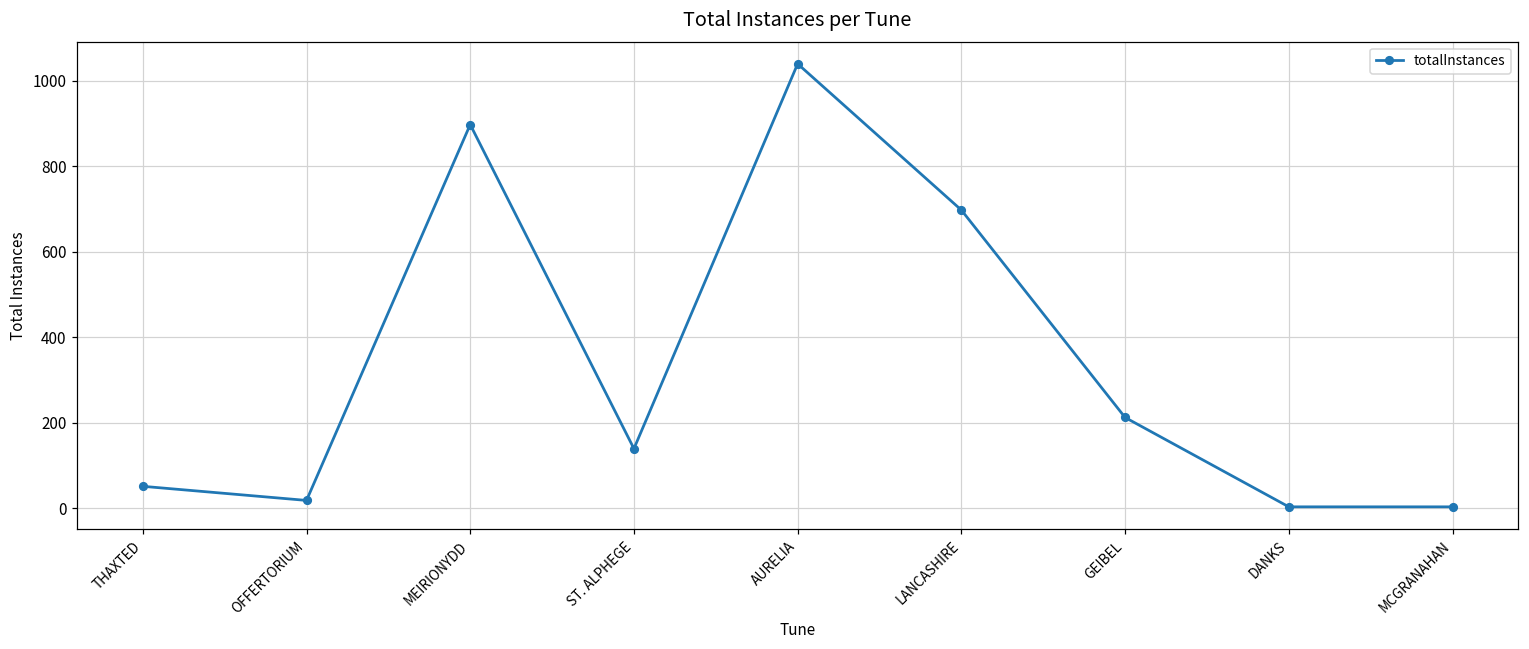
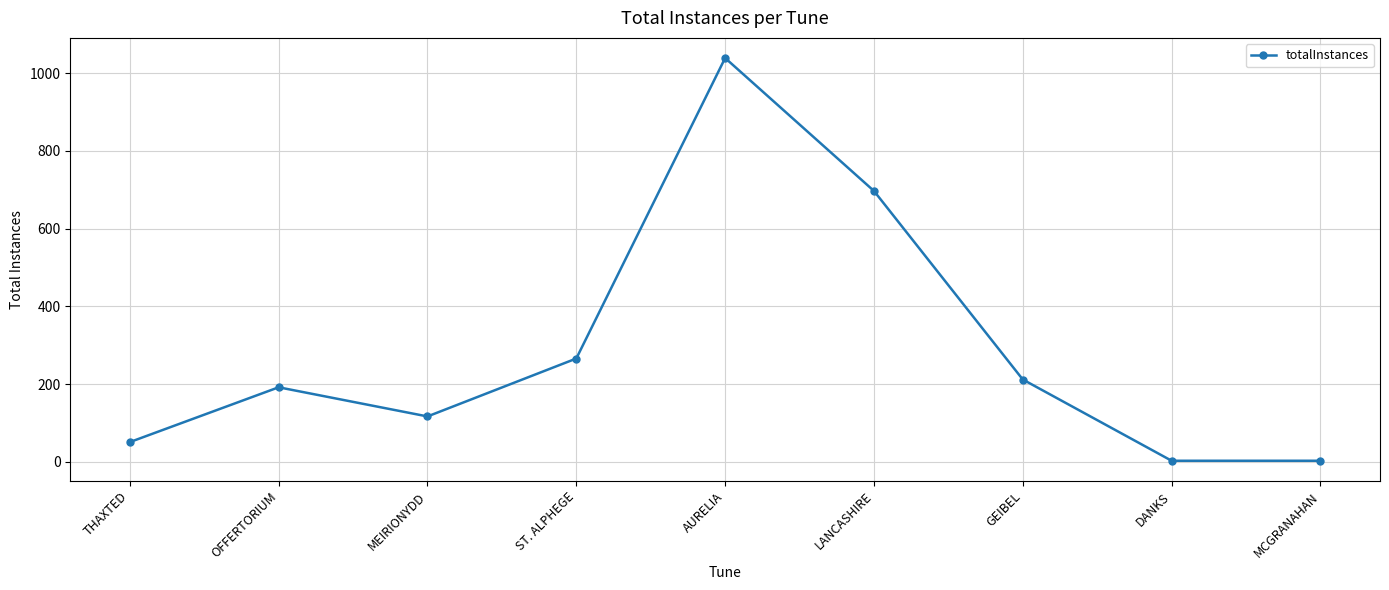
OFFERTORIUM: 20 -> 190
MEIRIONYDD: 900 -> 120
ST. ALPHEGE: 140 -> 270
